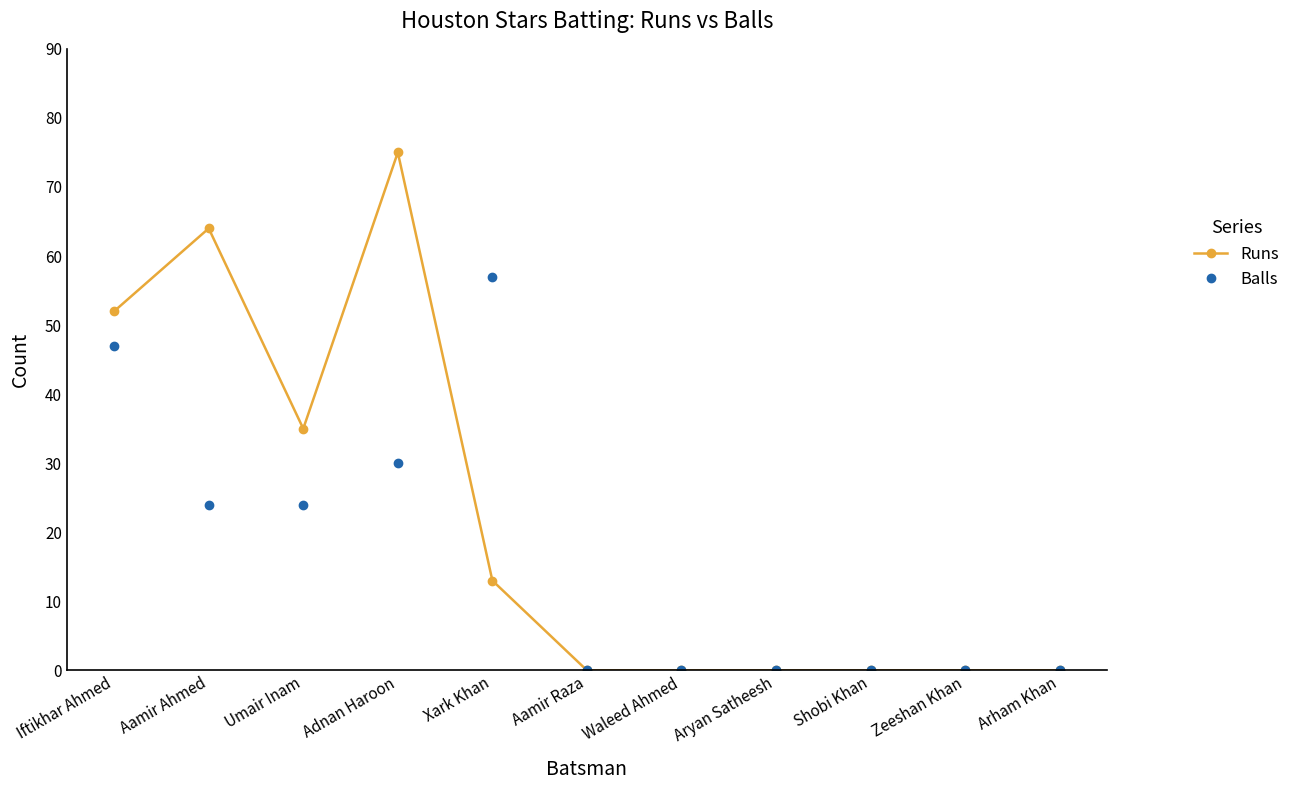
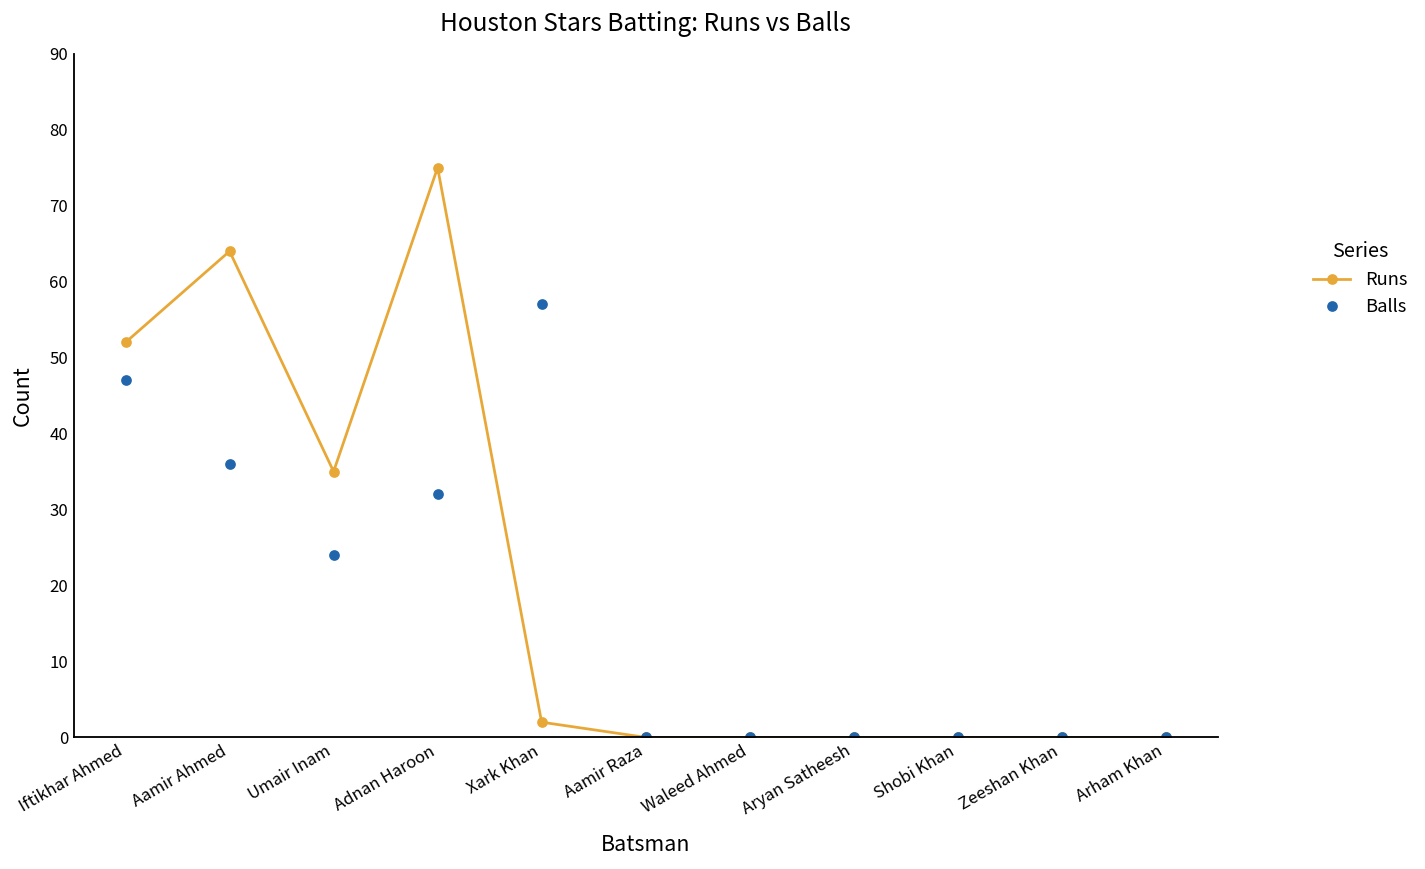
Balls, Aamir Ahmed: 24 -> 36
Balls, Adnan Haroon: 30 -> 32
Runs, Xark Khan: 13 -> 2
